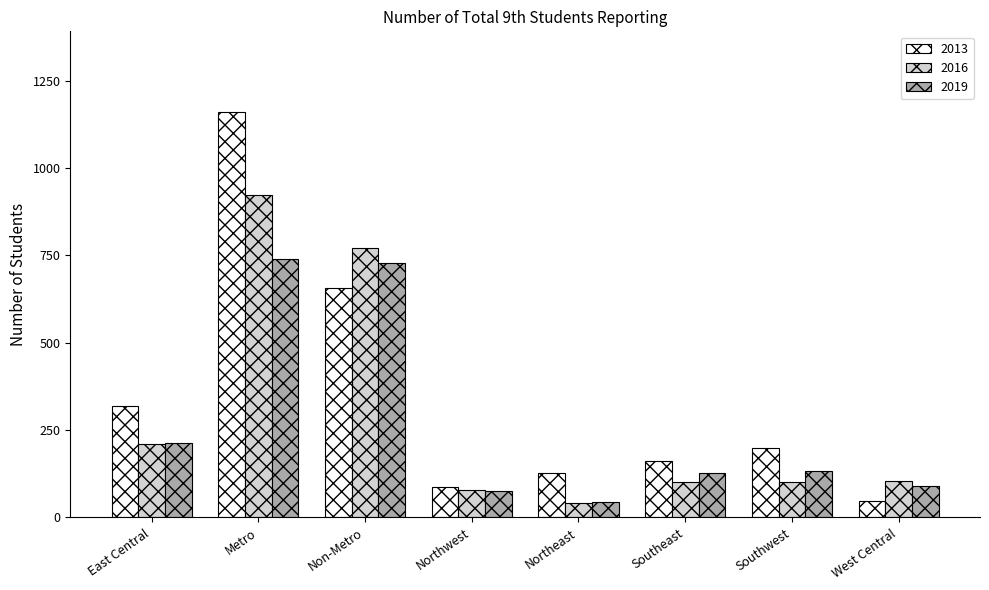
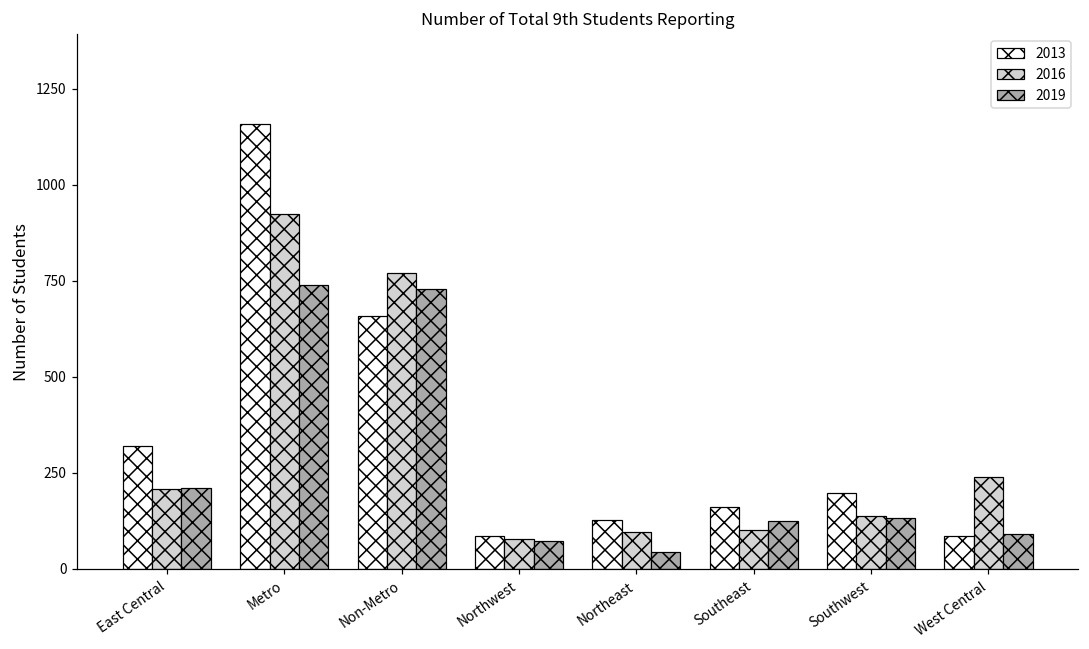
2016, Northeast: 40 -> 100
2016, Southwest: 100 -> 140
2013, West Central: 50 -> 90
2016, West Central: 100 -> 240
